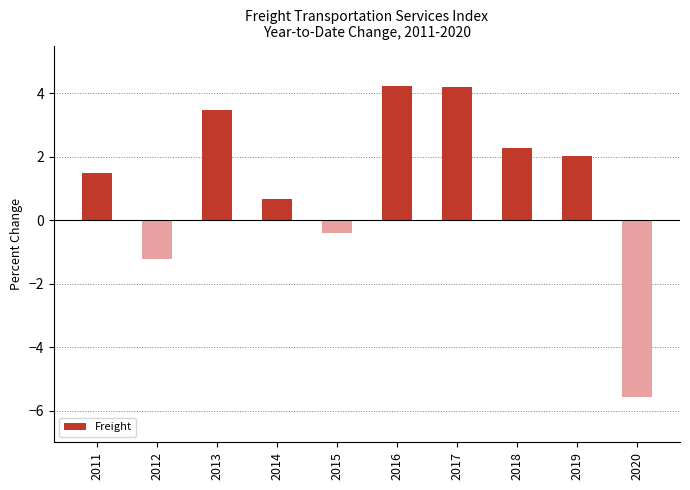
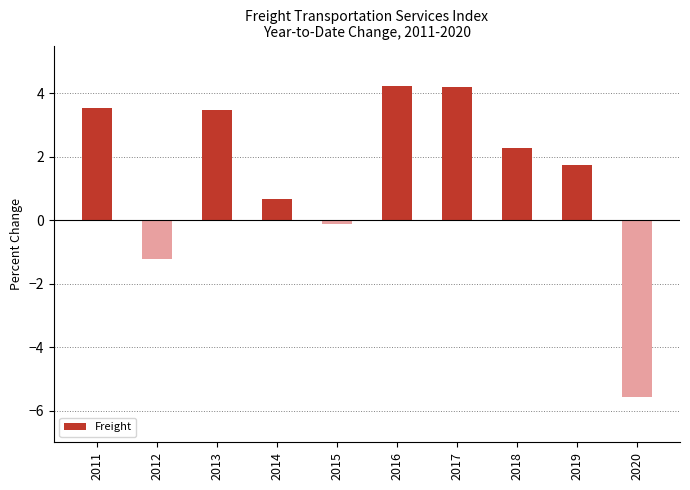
2011: 1.5 -> 3.5
2015: -0.4 -> -0.1
2019: 2.0 -> 1.7
